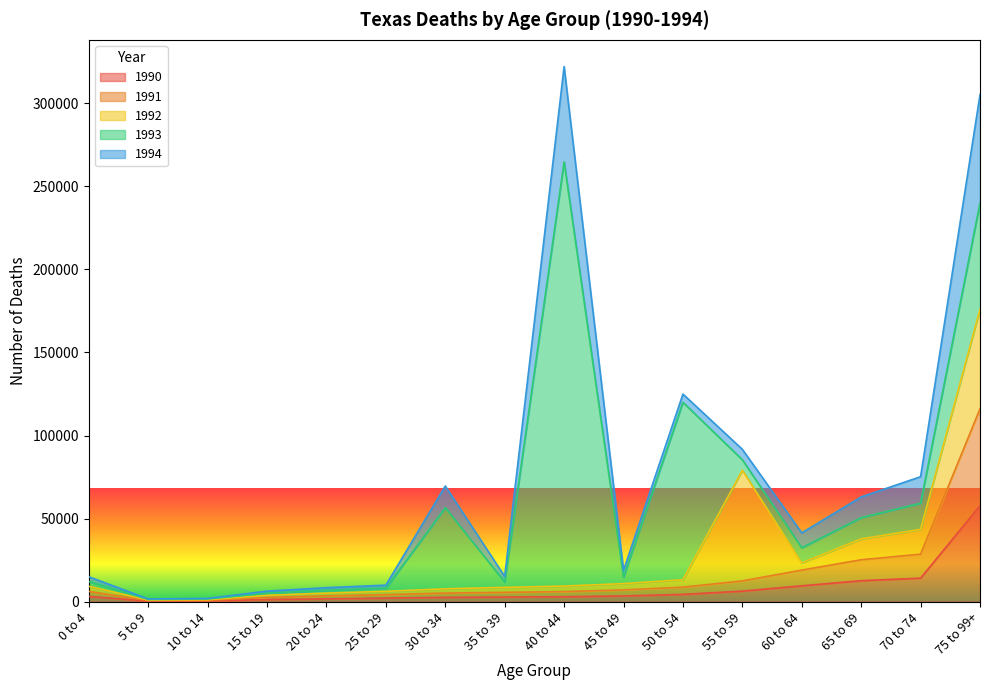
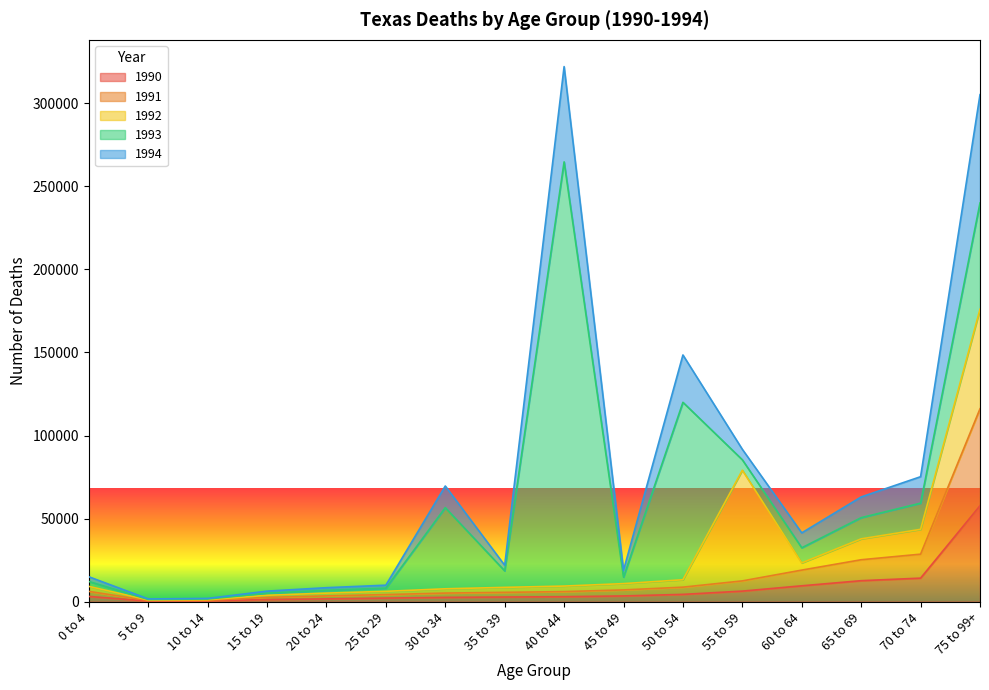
1993, 35 to 39: 3000 -> 10000
1994, 50 to 54: 5000 -> 29000
